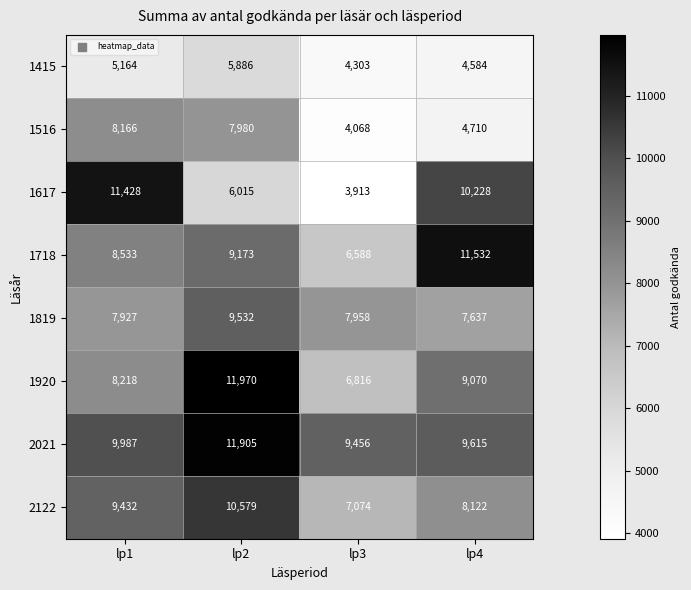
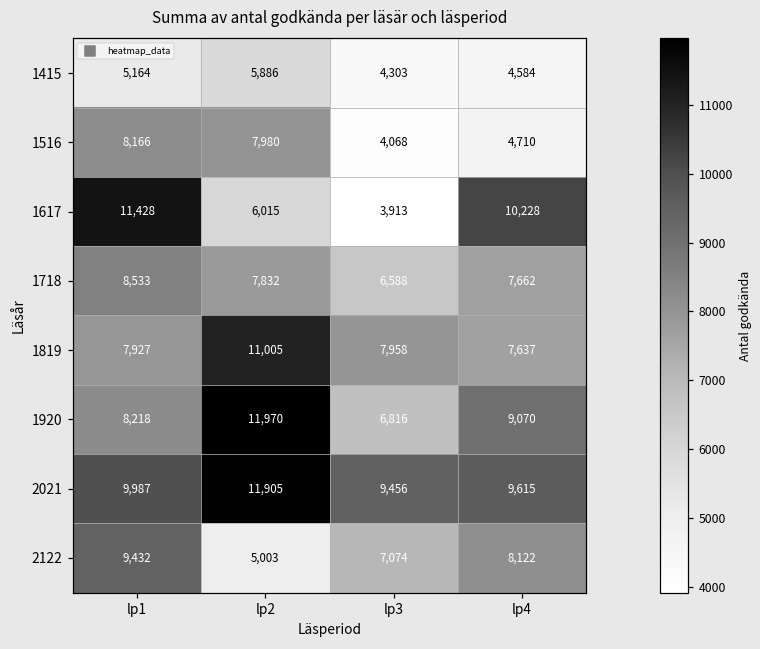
1718, lp2: 9,173 -> 7,832
1718, lp4: 11,532 -> 7,662
1819, lp2: 9,532 -> 11,005
2122, lp2: 10,579 -> 5,003
